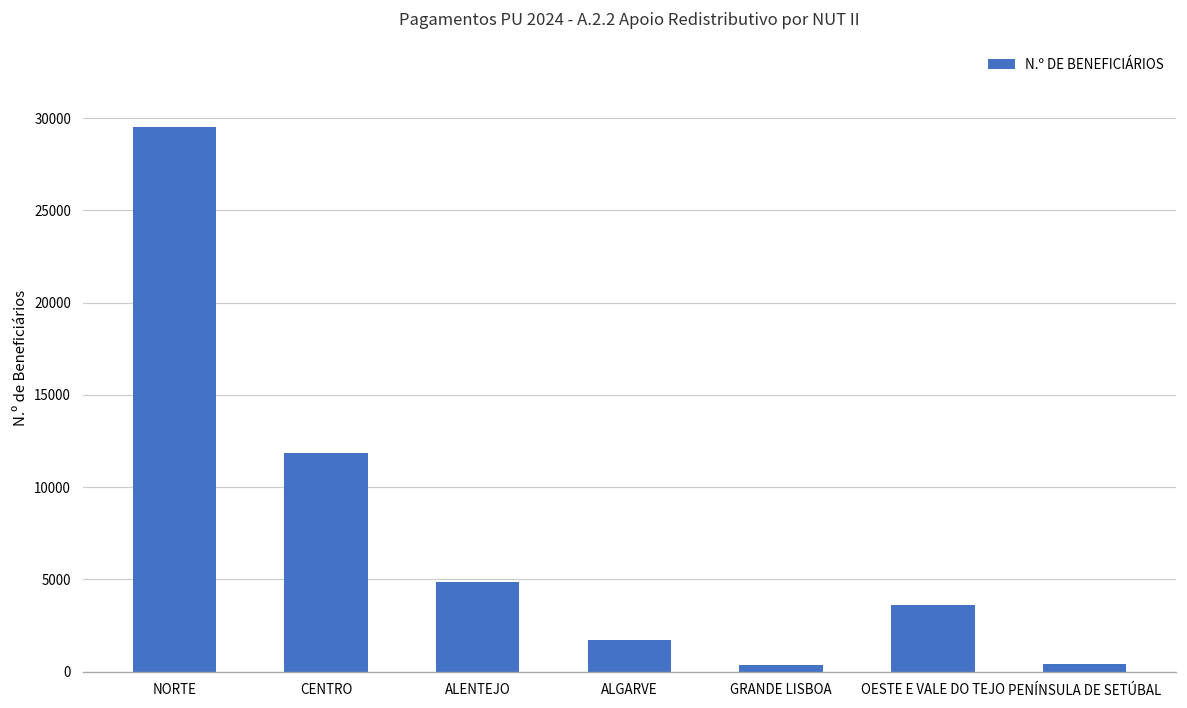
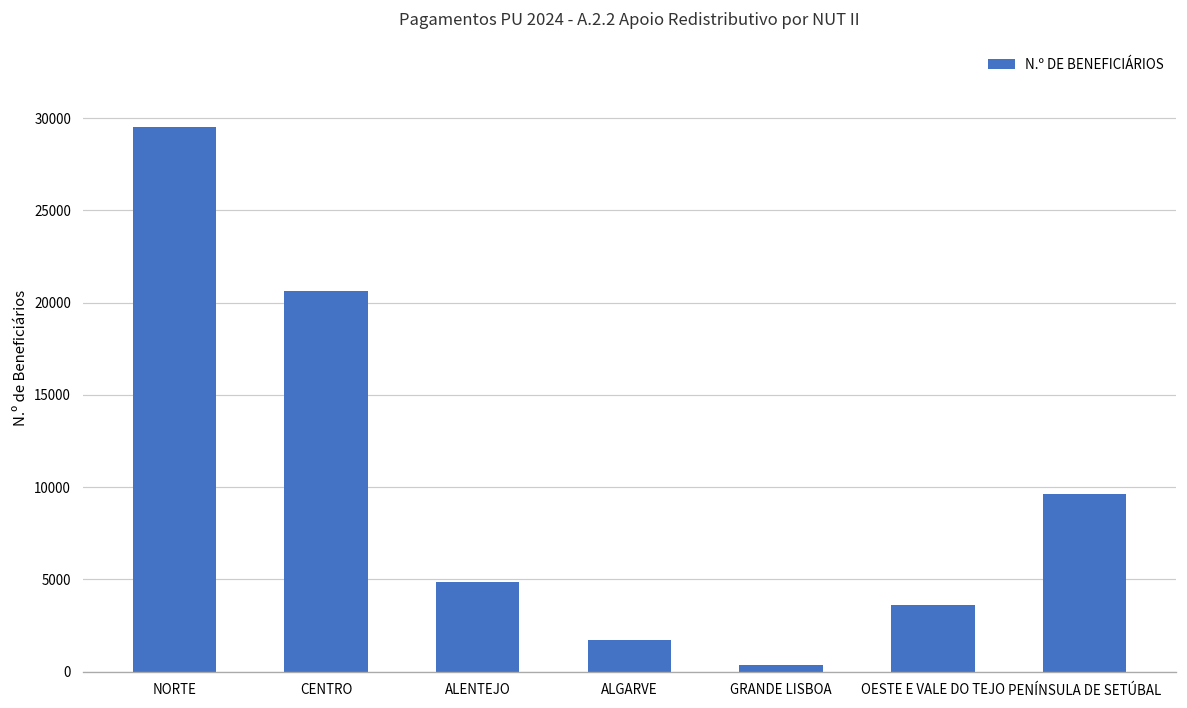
CENTRO: 11800 -> 20600
PENÍNSULA DE SETÚBAL: 400 -> 9600
